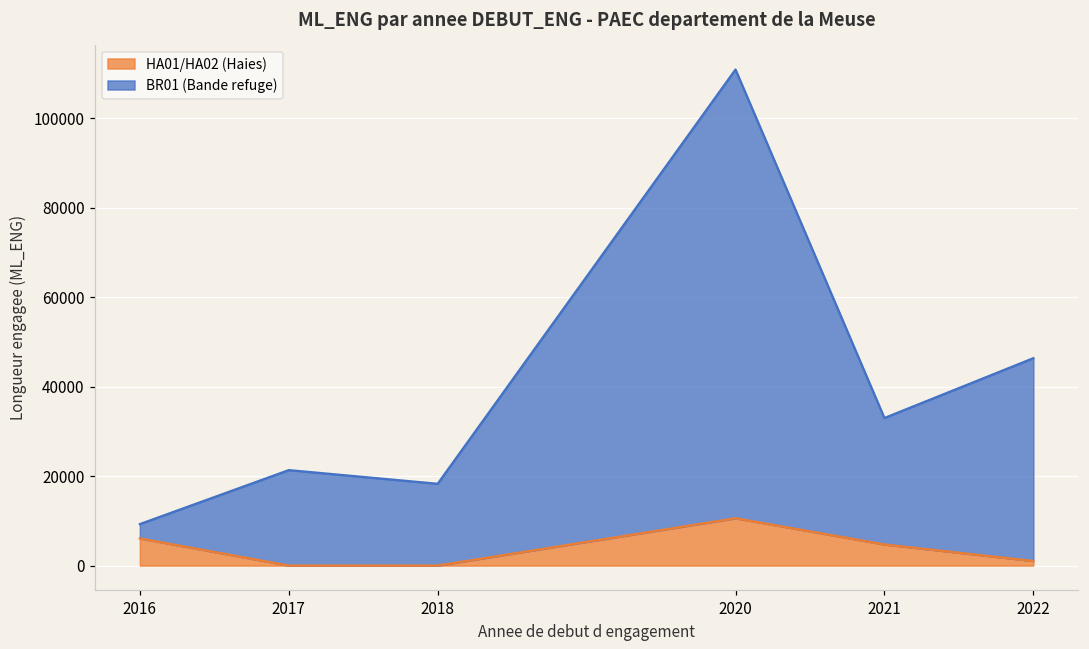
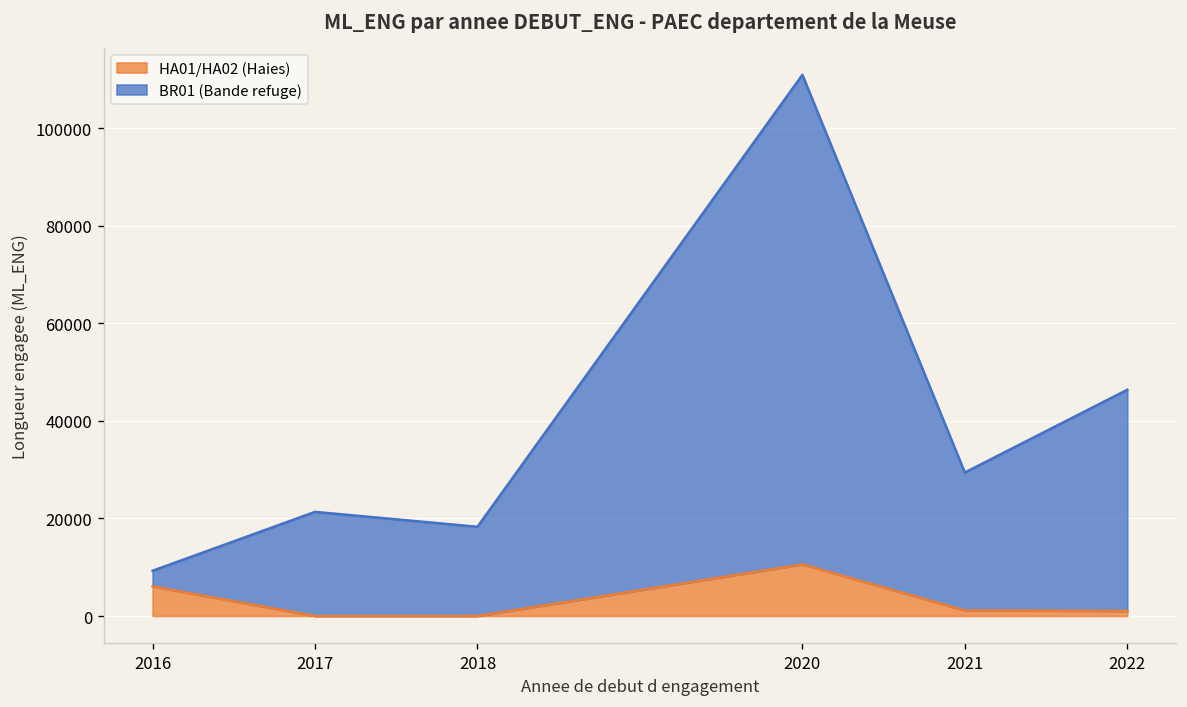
HA01/HA02 (Haies), 2021: 5000 -> 1000
